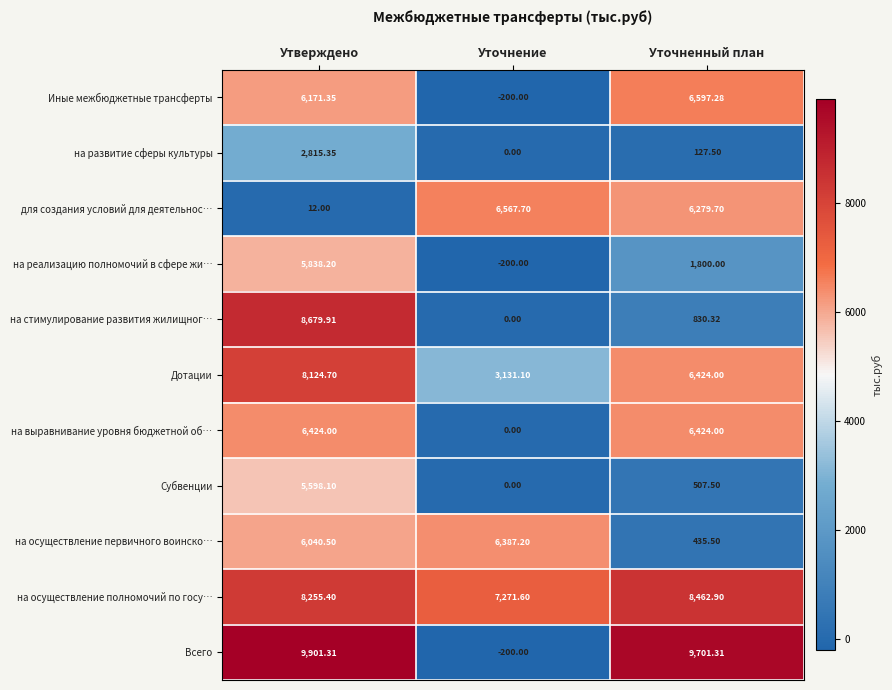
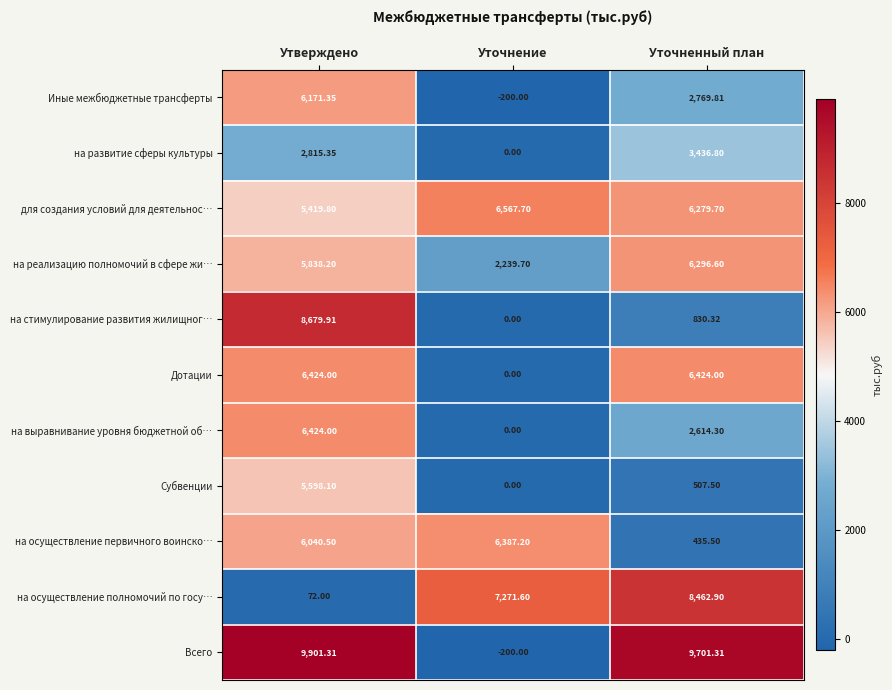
Иные межбюджетные трансферты, Уточненный план: 6,597.28 -> 2,769.81
на развитие сферы культуры, Уточненный план: 127.50 -> 3,436.80
для создания условий для деятельнос…, Утверждено: 12.00 -> 5,419.80
на реализацию полномочий в сфере жи…, Уточнение: -200.00 -> 2,239.70
на реализацию полномочий в сфере жи…, Уточненный план: 1,800.00 -> 6,296.60
Дотации, Утверждено: 8,124.70 -> 6,424.00
Дотации, Уточнение: 3,131.10 -> 0.00
на выравнивание уровня бюджетной об…, Уточненный план: 6,424.00 -> 2,614.30
на осуществление полномочий по госу…, Утверждено: 8,255.40 -> 72.00
